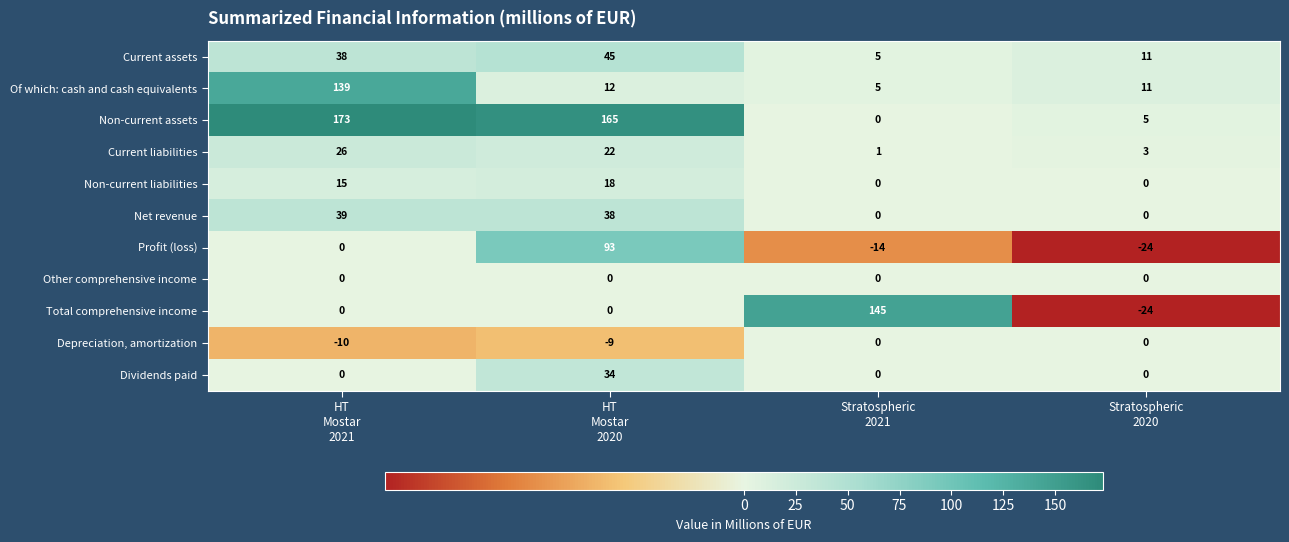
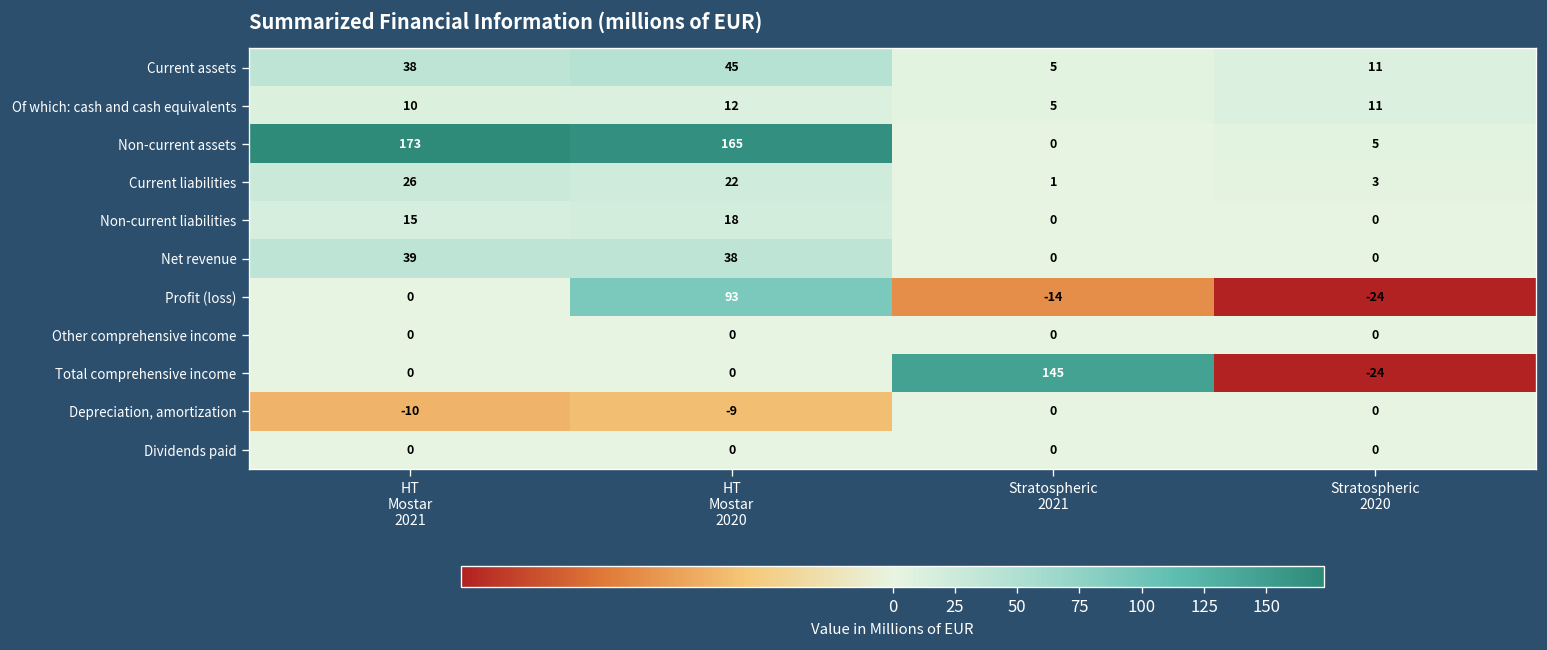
Of which: cash and cash equivalents, HT Mostar 2021: 139 -> 10
Dividends paid, HT Mostar 2020: 34 -> 0
